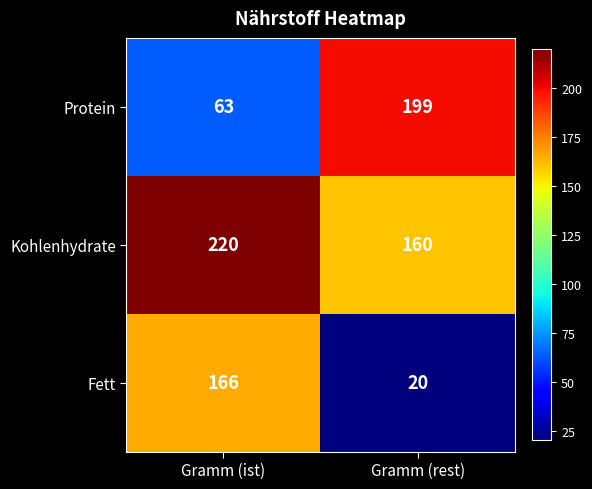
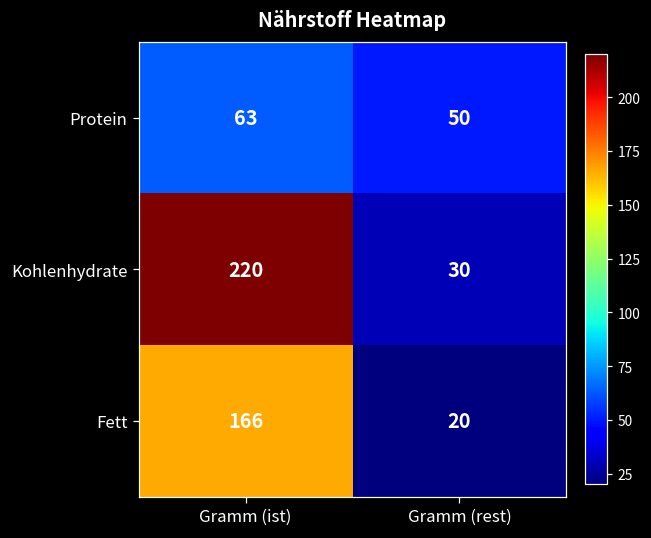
Protein, Gramm (rest): 199 -> 50
Kohlenhydrate, Gramm (rest): 160 -> 30
